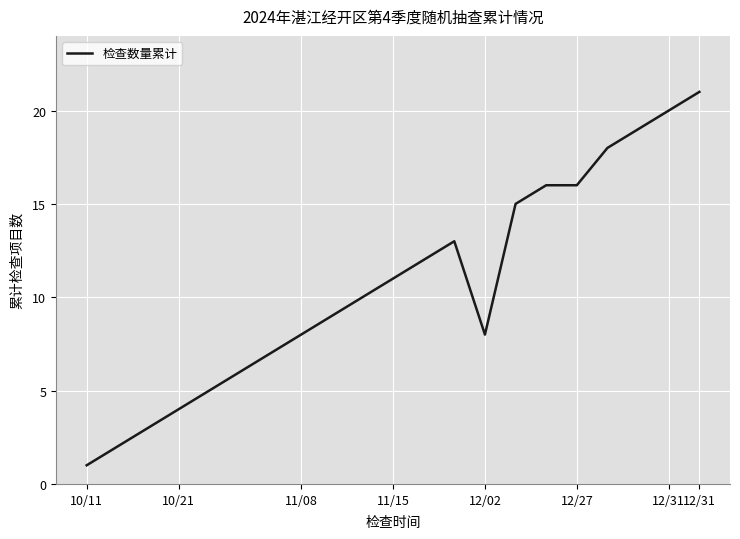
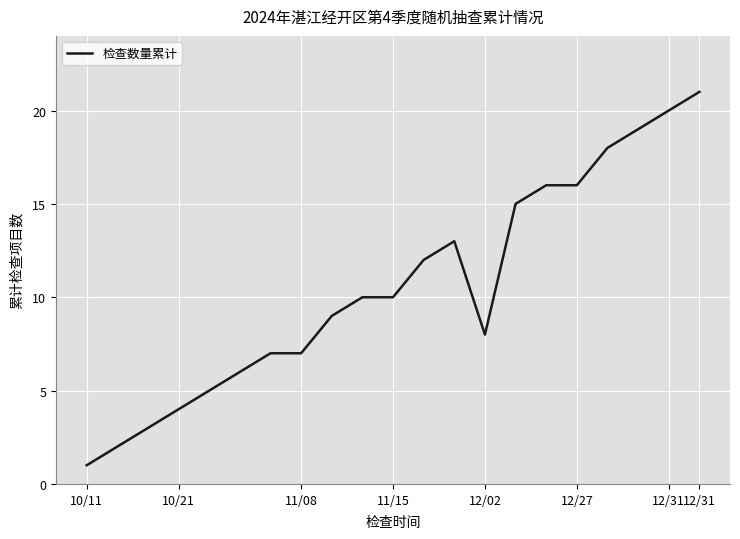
11/08: 8 -> 7
11/15: 11 -> 10
